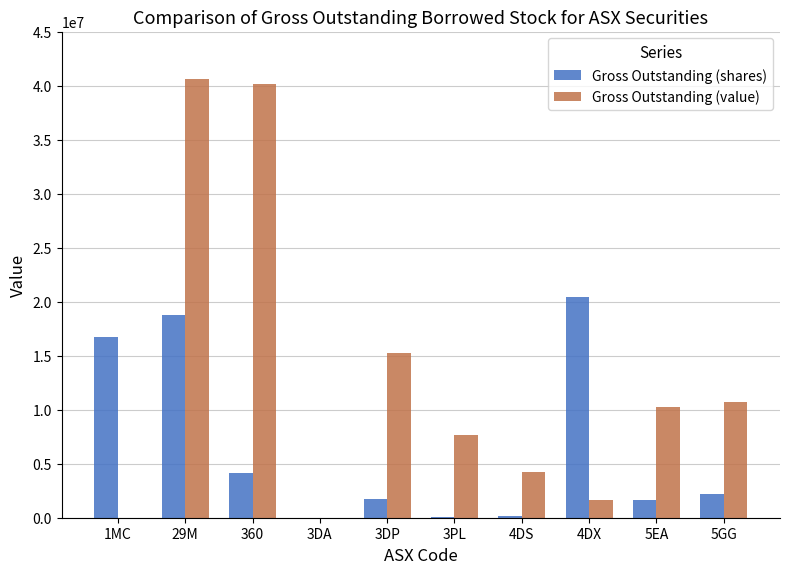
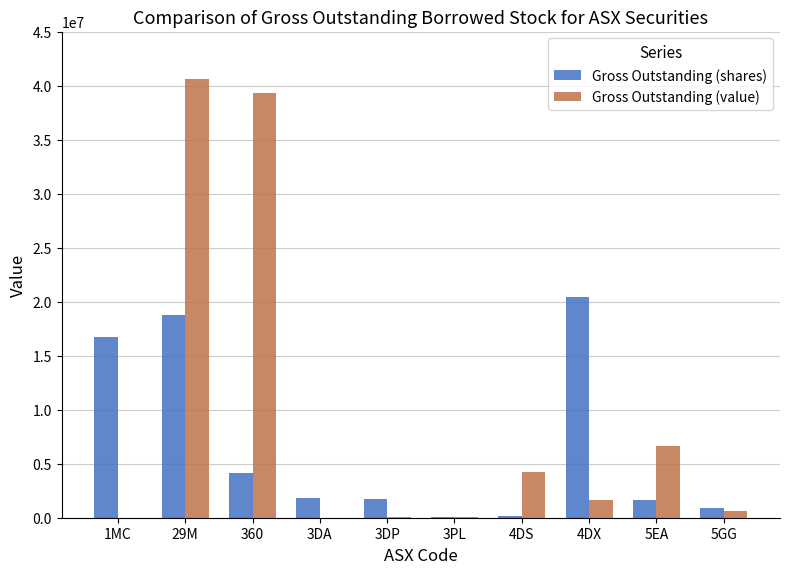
Gross Outstanding (value), 360: 40100000 -> 39300000
Gross Outstanding (shares), 3DA: 0 -> 1800000
Gross Outstanding (value), 3DP: 15200000 -> 100000
Gross Outstanding (value), 3PL: 7700000 -> 100000
Gross Outstanding (value), 5EA: 10300000 -> 6700000
Gross Outstanding (shares), 5GG: 2200000 -> 900000
Gross Outstanding (value), 5GG: 10700000 -> 600000
